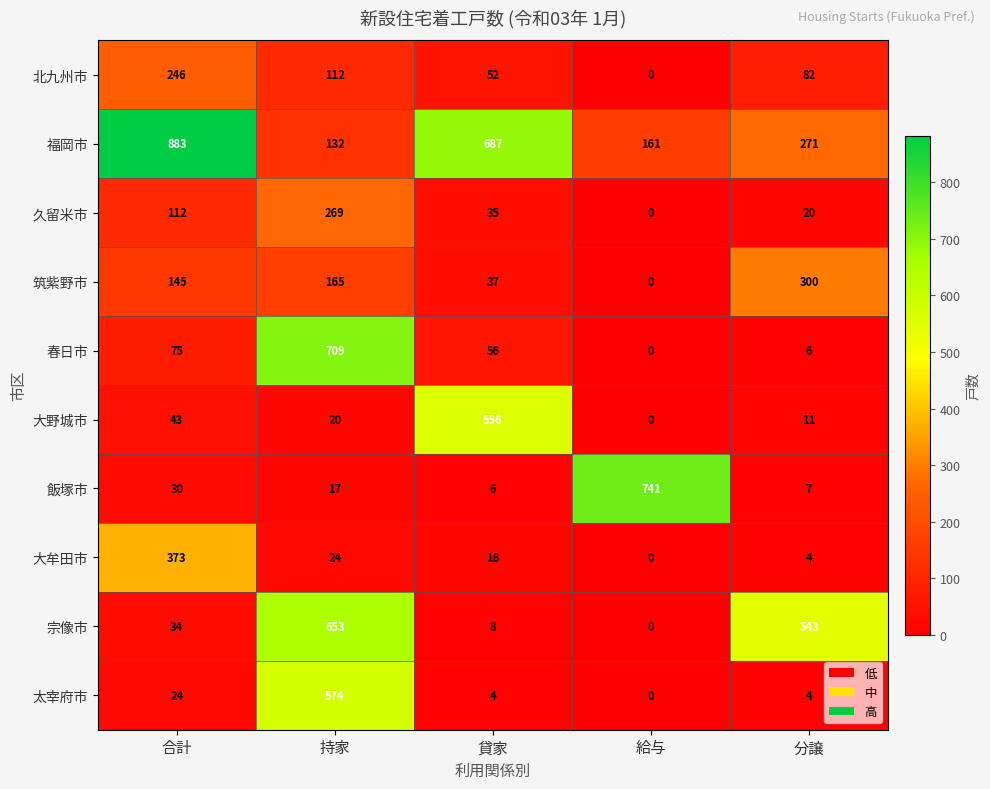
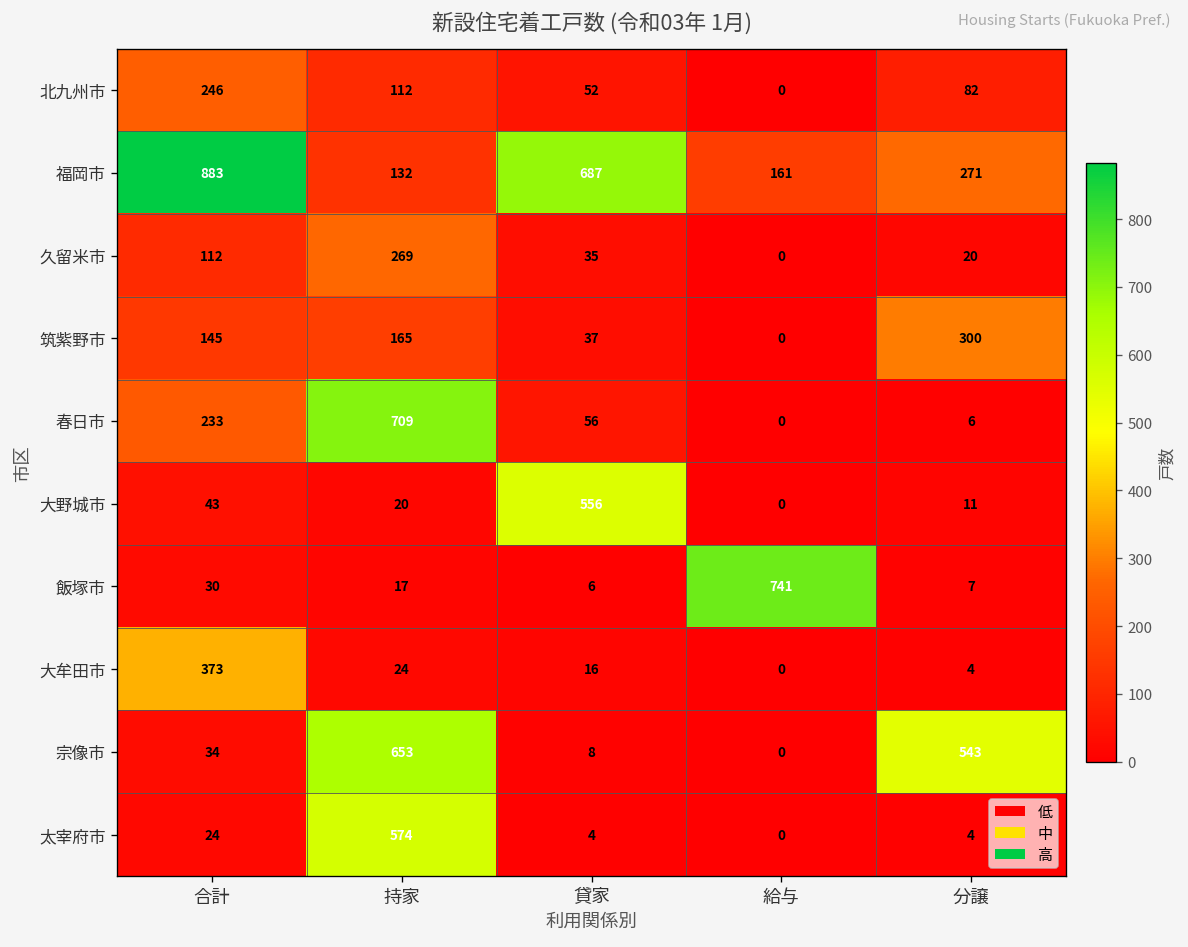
春日市, 合計: 75 -> 233
